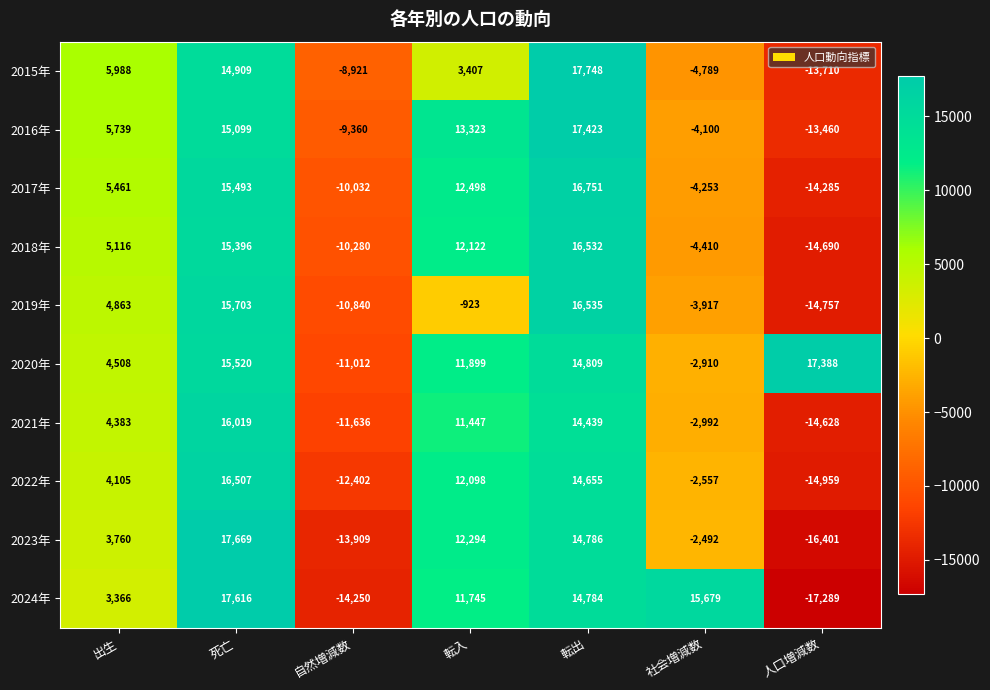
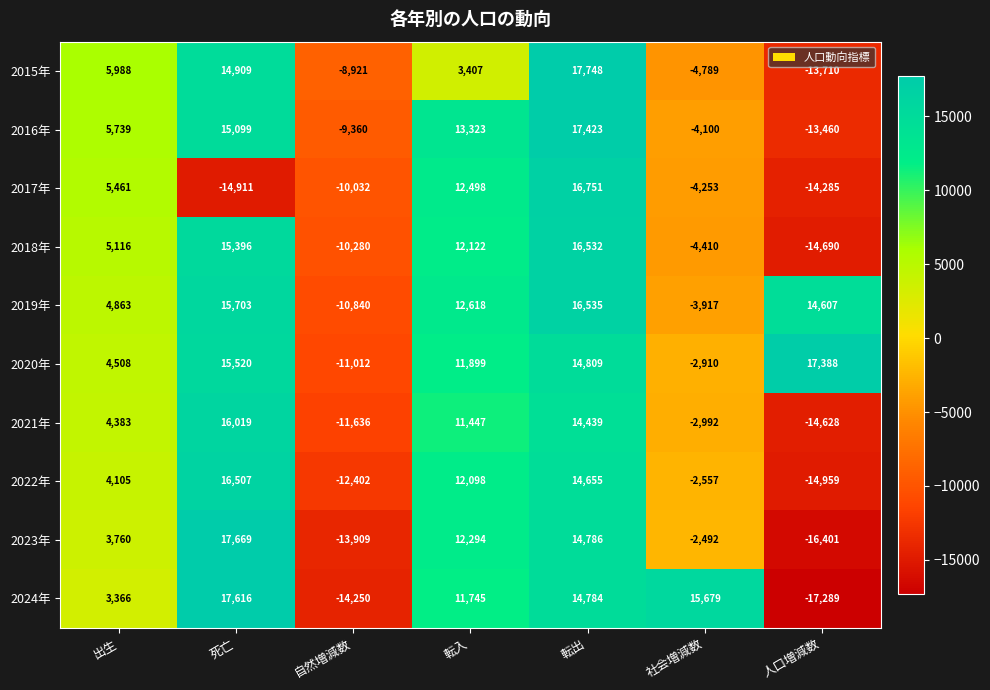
2017年, 死亡: 15,493 -> -14,911
2019年, 転入: -923 -> 12,618
2019年, 人口増減数: -14,757 -> 14,607
